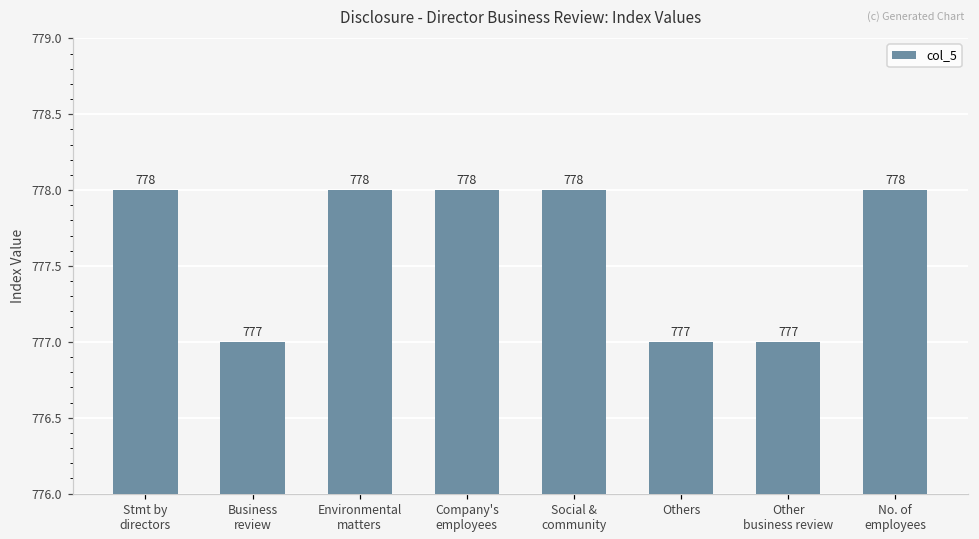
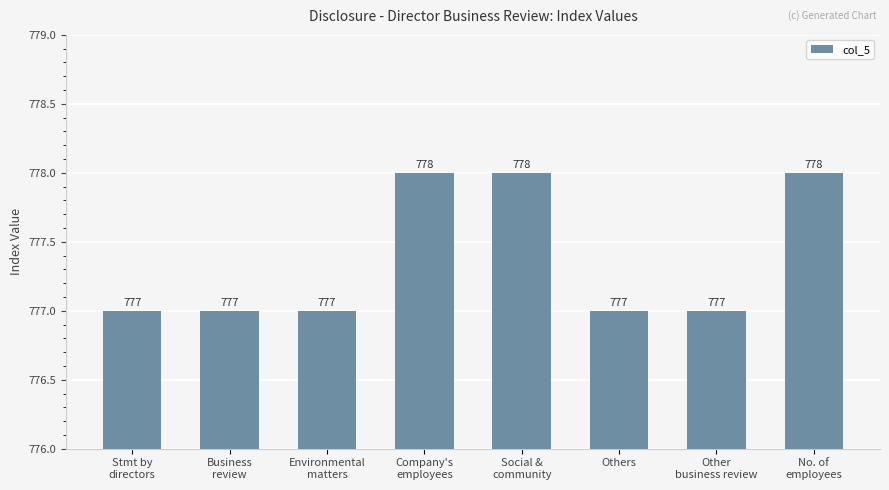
Stmt by directors: 778 -> 777
Environmental matters: 778 -> 777
